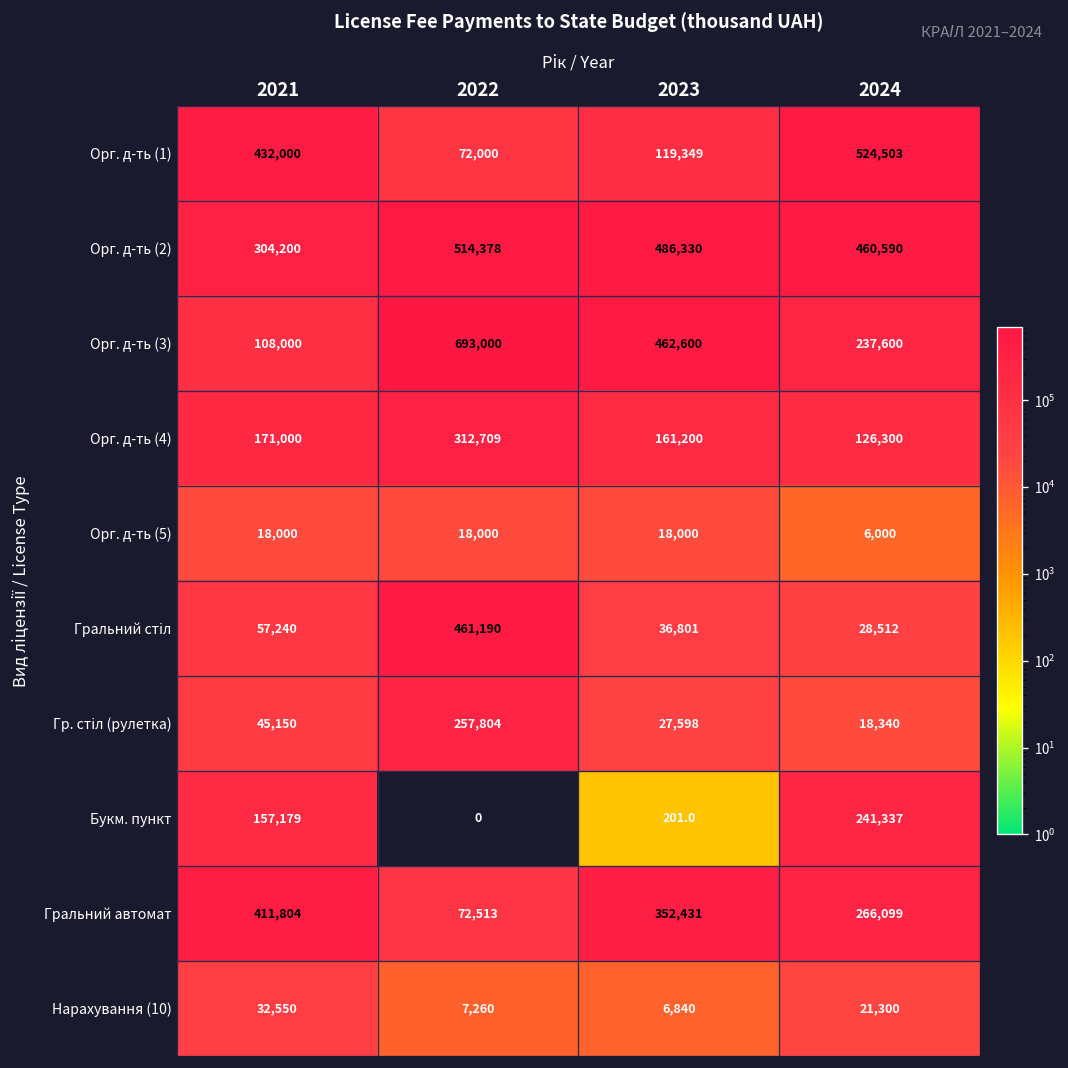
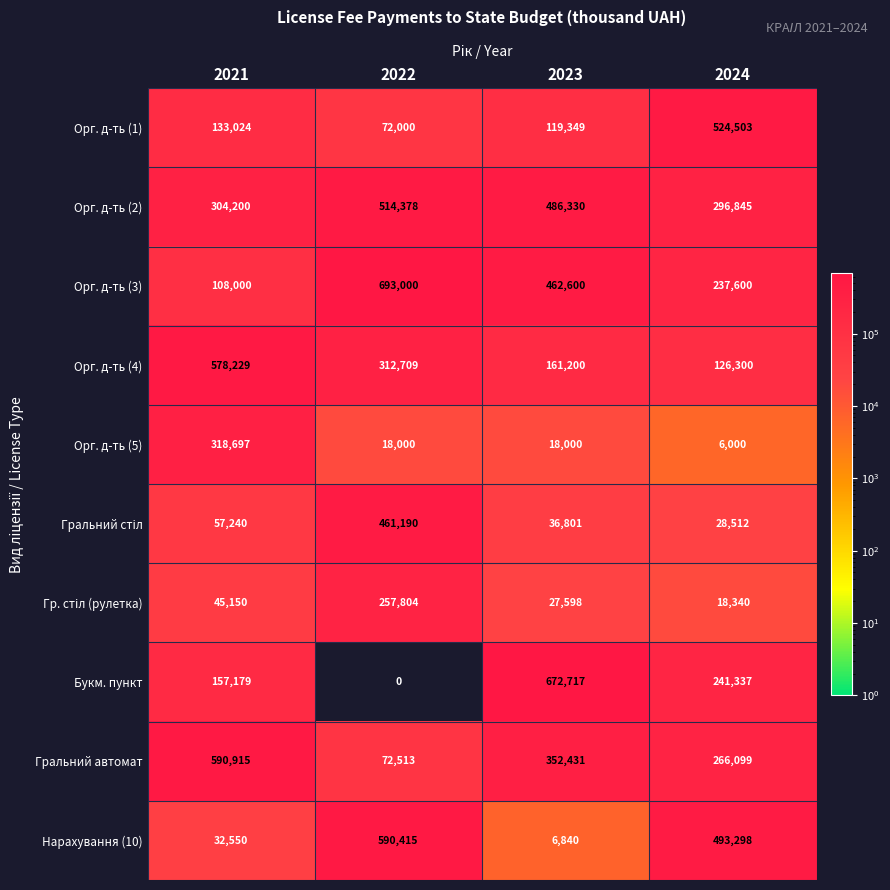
Орг. д-ть (1), 2021: 432,000 -> 133,024
Орг. д-ть (2), 2024: 460,590 -> 296,845
Орг. д-ть (4), 2021: 171,000 -> 578,229
Орг. д-ть (5), 2021: 18,000 -> 318,697
Букм. пункт, 2023: 201.0 -> 672,717
Гральний автомат, 2021: 411,804 -> 590,915
Нарахування (10), 2022: 7,260 -> 590,415
Нарахування (10), 2024: 21,300 -> 493,298
